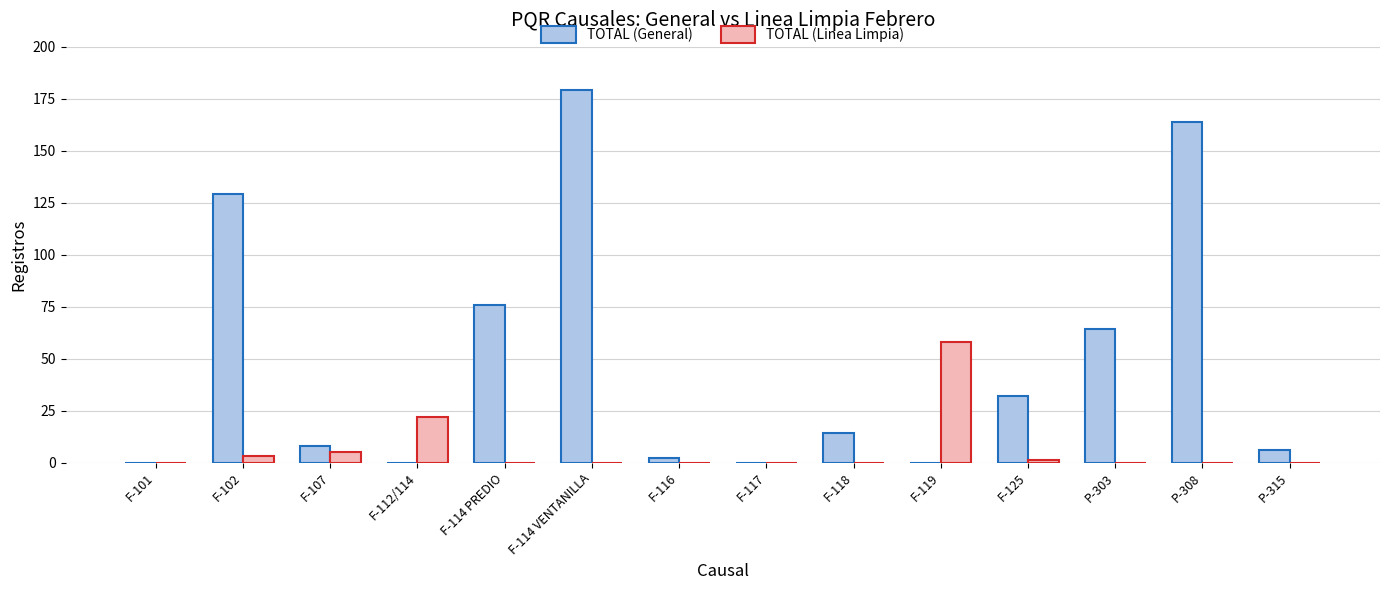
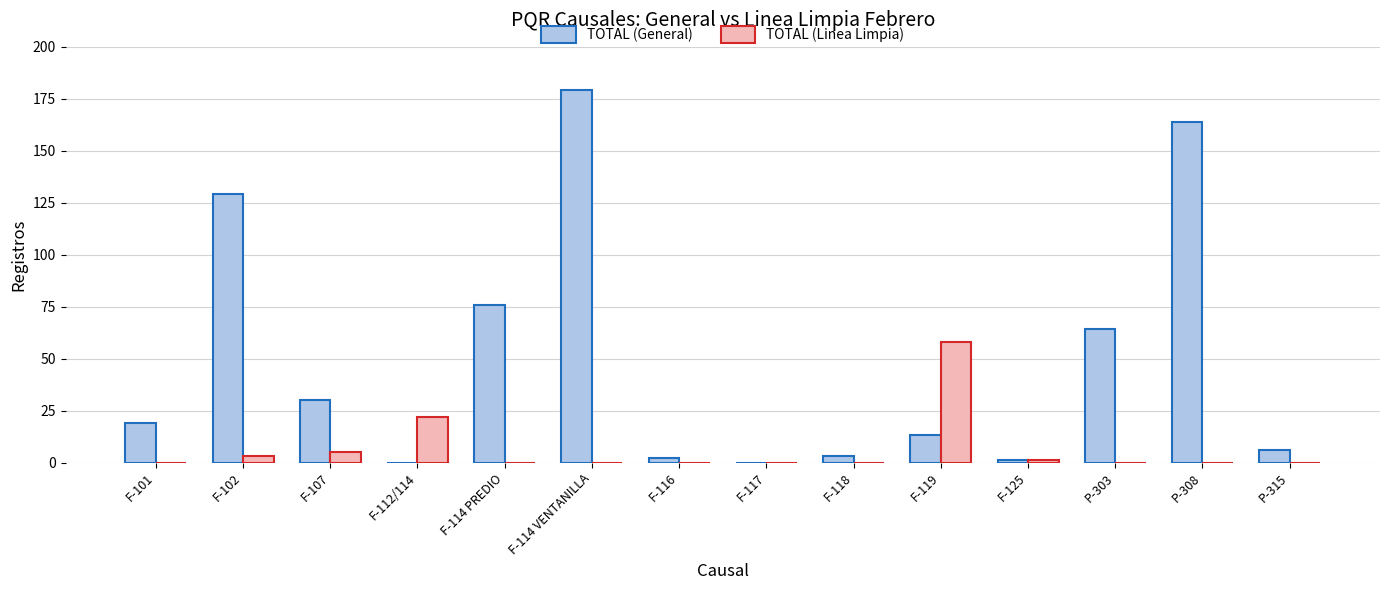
TOTAL (General), F-101: 0 -> 19
TOTAL (General), F-107: 8 -> 30
TOTAL (General), F-118: 14 -> 3
TOTAL (General), F-119: 0 -> 13
TOTAL (General), F-125: 32 -> 1
